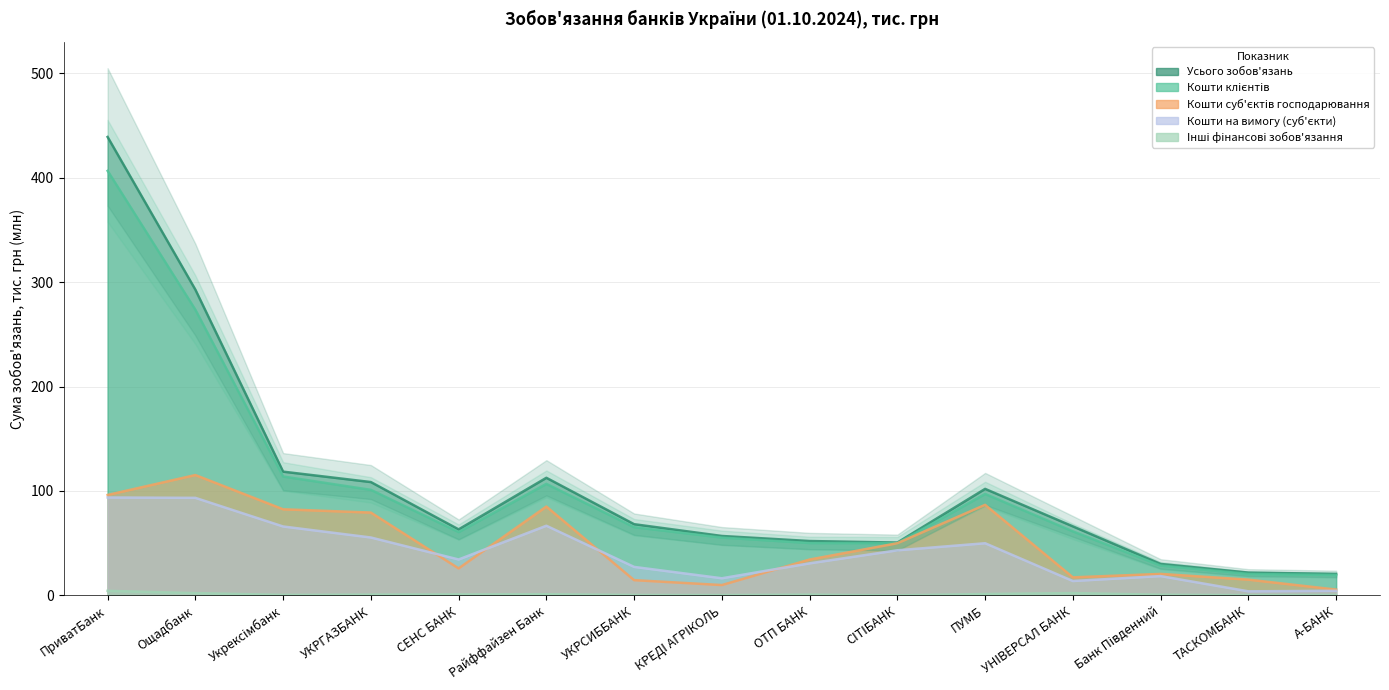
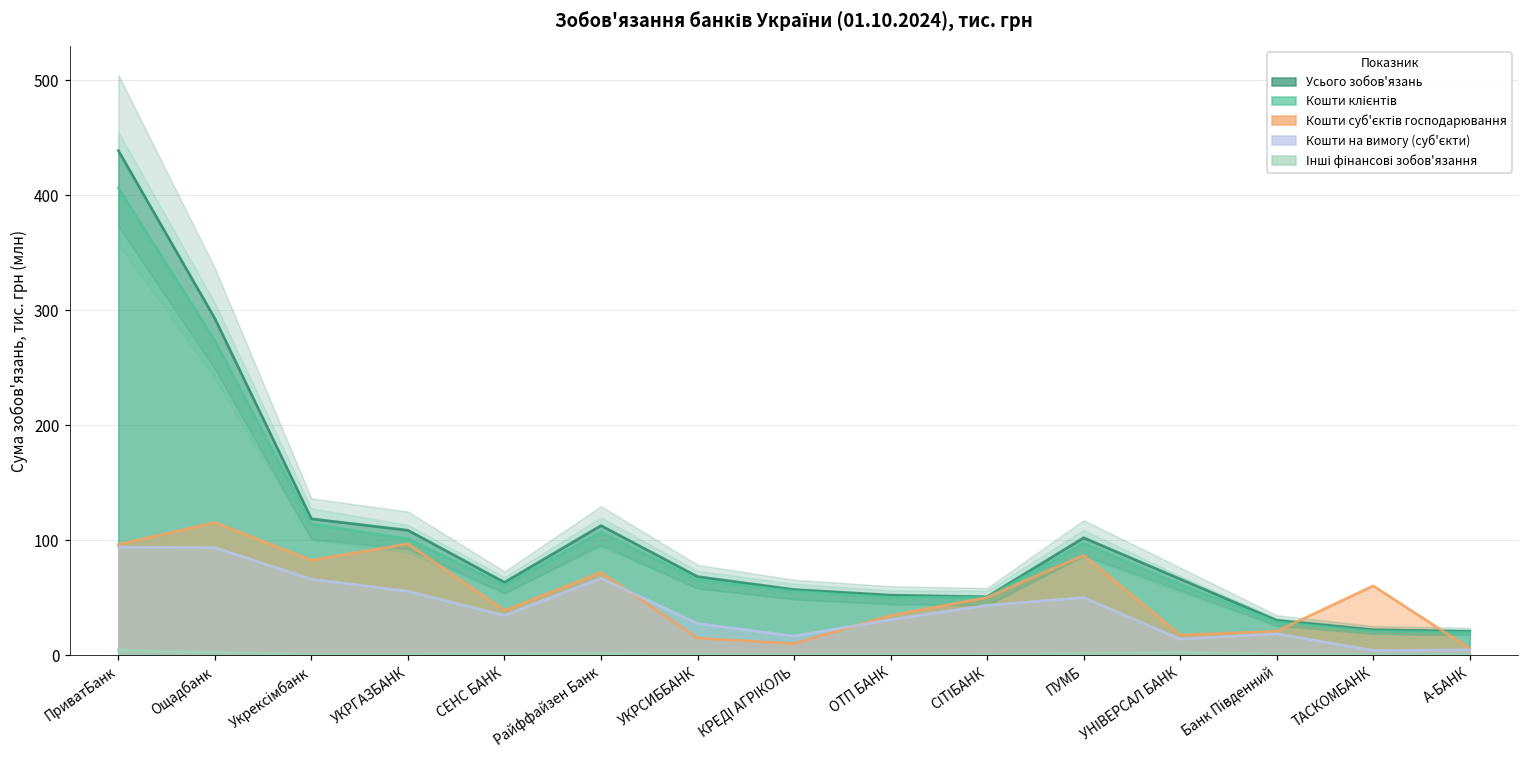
Кошти суб'єктів господарювання, УКРГАЗБАНК: 79 -> 97
Кошти суб'єктів господарювання, СЕНС БАНК: 26 -> 39
Кошти суб'єктів господарювання, Райффайзен Банк: 85 -> 72
Кошти суб'єктів господарювання, ТАСКОМБАНК: 15 -> 60
